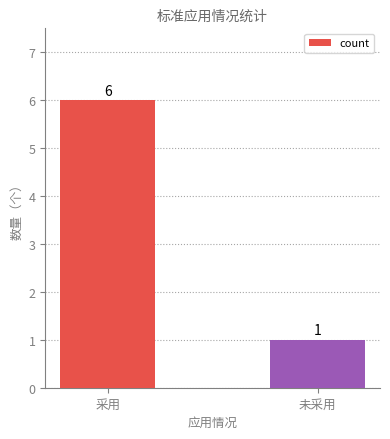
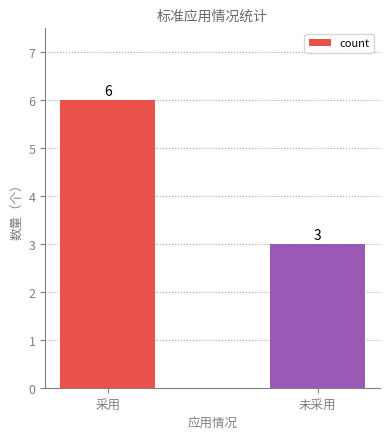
未采用: 1 -> 3
